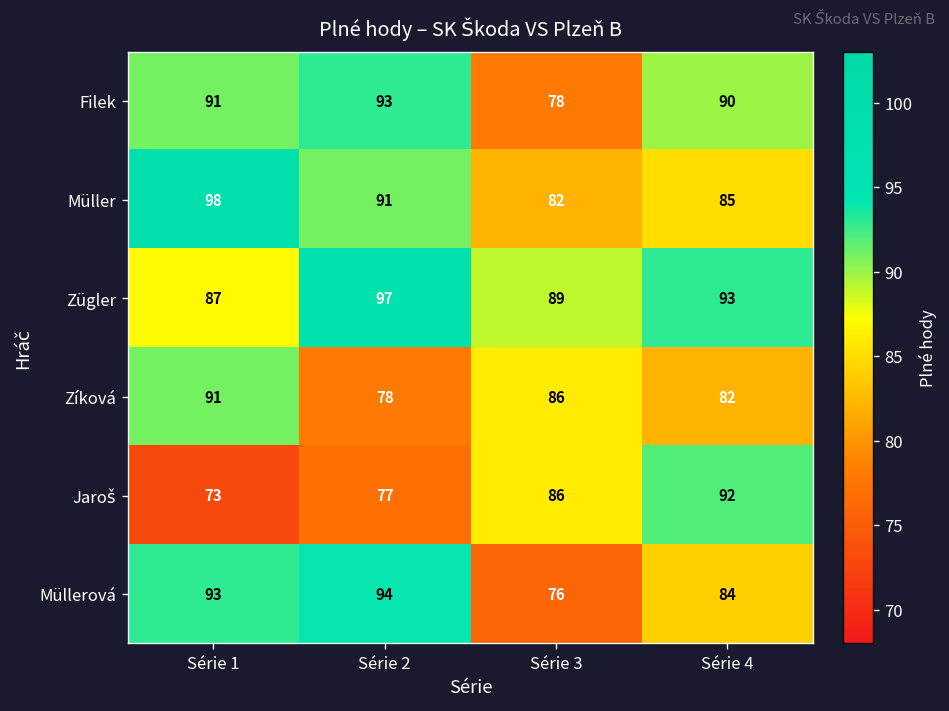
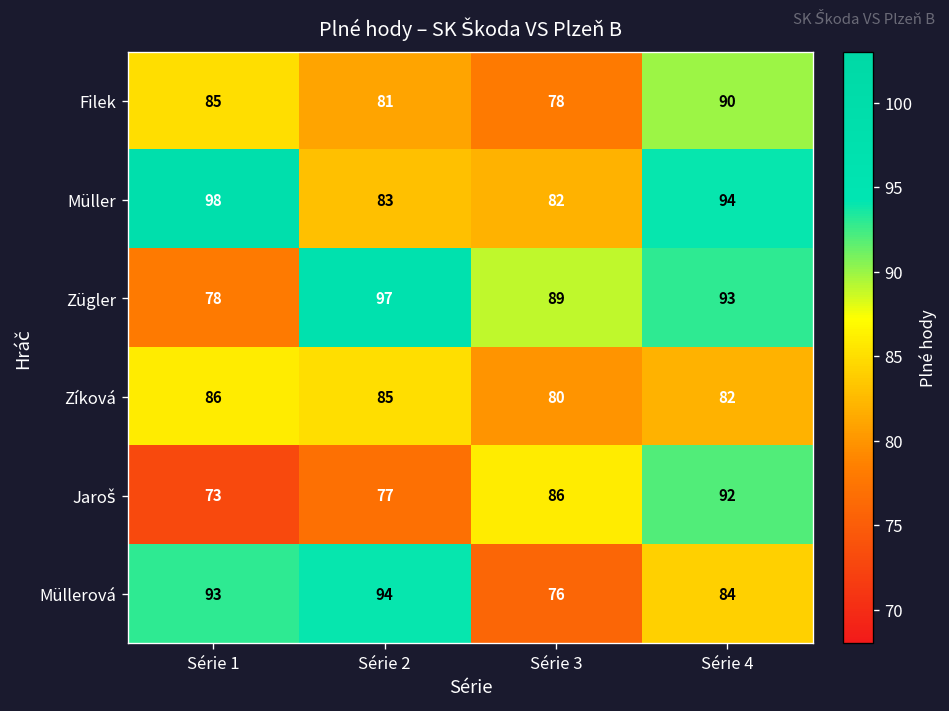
Filek, Série 1: 91 -> 85
Filek, Série 2: 93 -> 81
Müller, Série 2: 91 -> 83
Müller, Série 4: 85 -> 94
Zügler, Série 1: 87 -> 78
Zíková, Série 1: 91 -> 86
Zíková, Série 2: 78 -> 85
Zíková, Série 3: 86 -> 80
